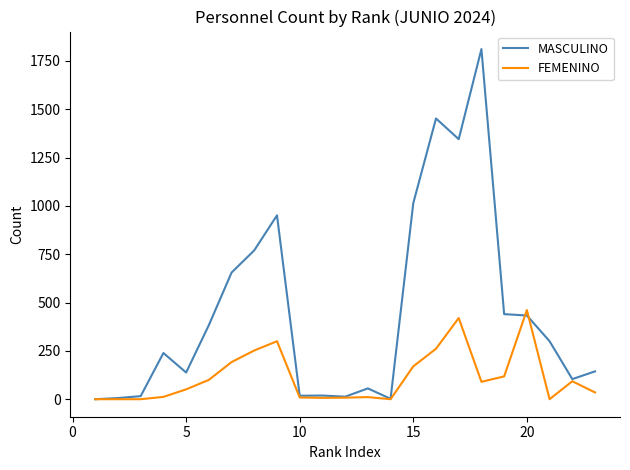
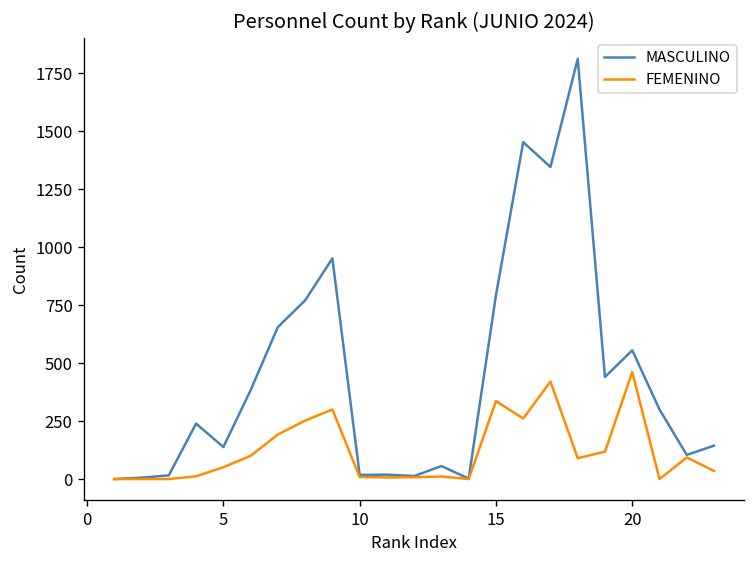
MASCULINO, 15: 1010 -> 790
FEMENINO, 15: 170 -> 340
MASCULINO, 20: 430 -> 560
